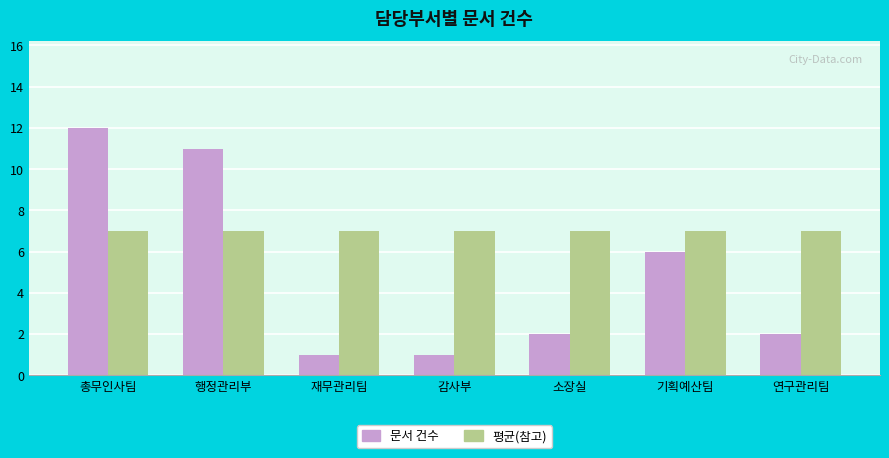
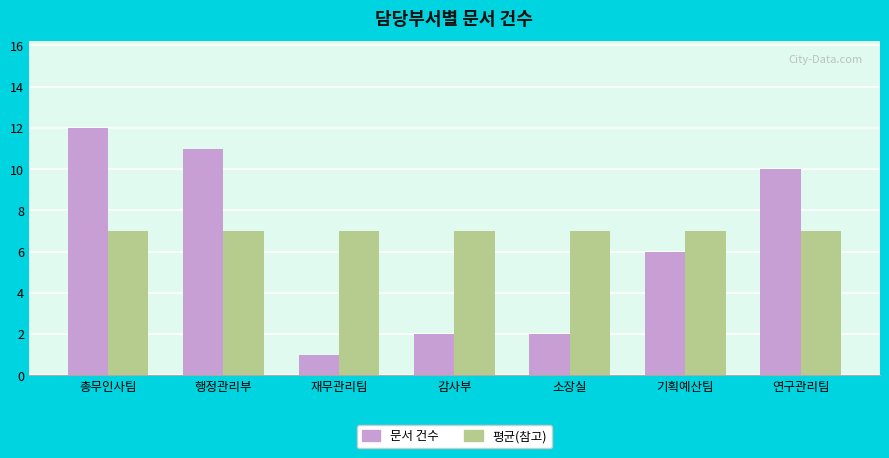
문서 건수, 감사부: 1 -> 2
문서 건수, 연구관리팀: 2 -> 10
